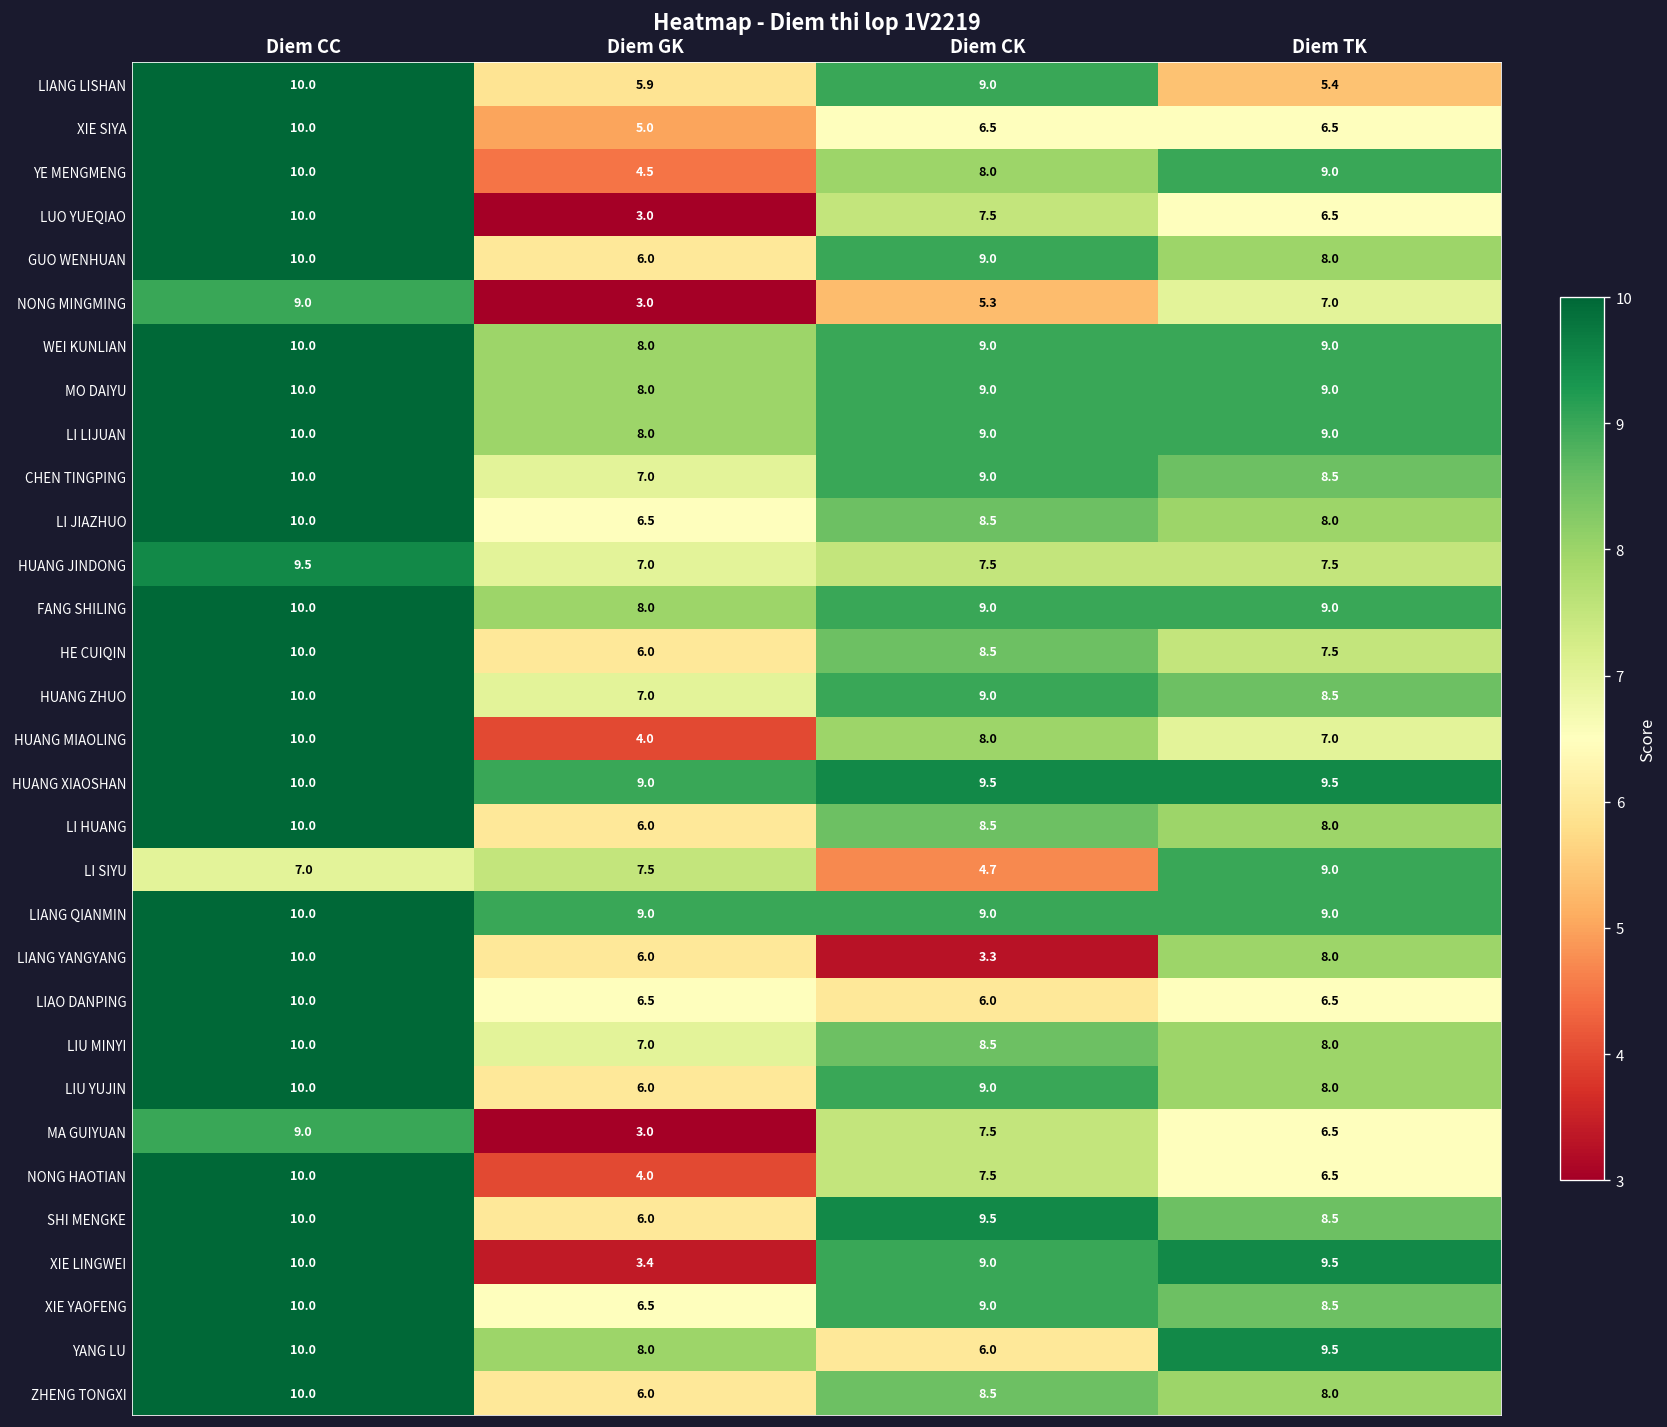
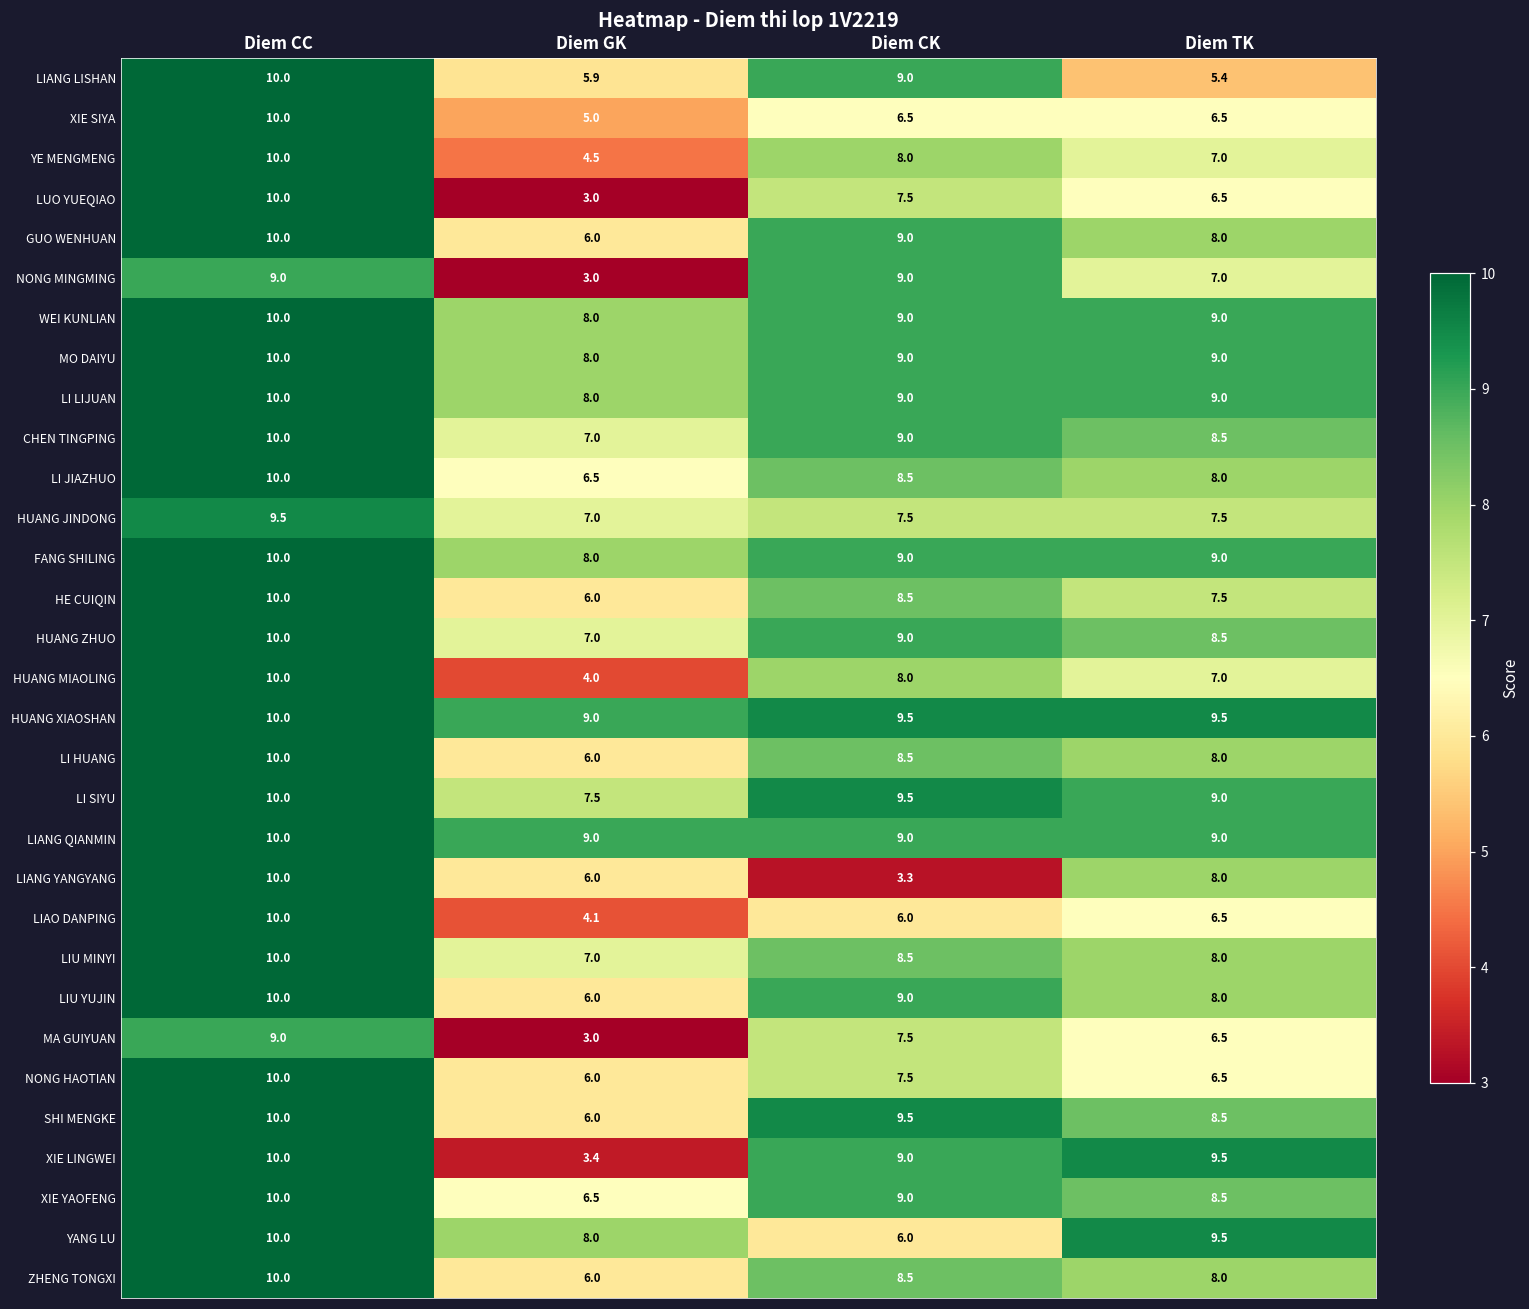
YE MENGMENG, Diem TK: 9.0 -> 7.0
NONG MINGMING, Diem CK: 5.3 -> 9.0
LI SIYU, Diem CC: 7.0 -> 10.0
LI SIYU, Diem CK: 4.7 -> 9.5
LIAO DANPING, Diem GK: 6.5 -> 4.1
NONG HAOTIAN, Diem GK: 4.0 -> 6.0
